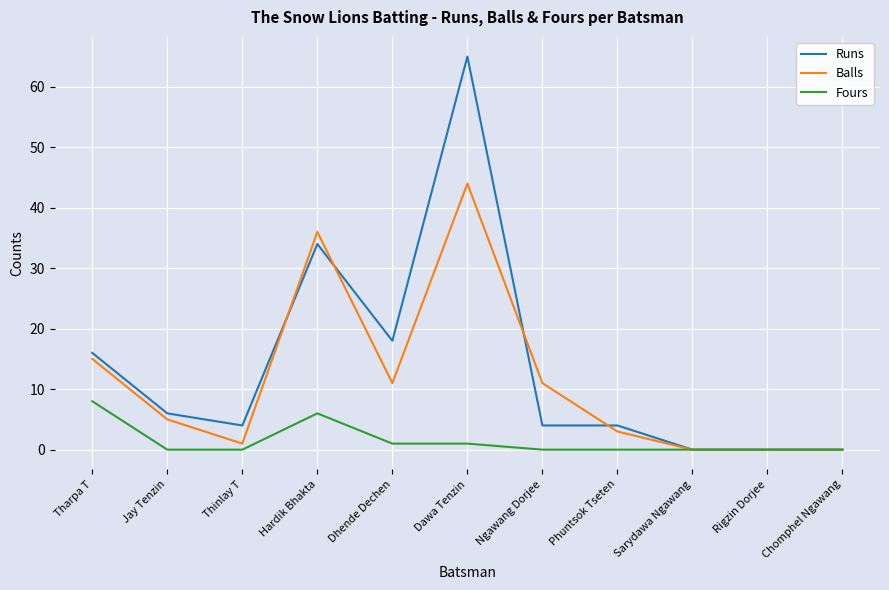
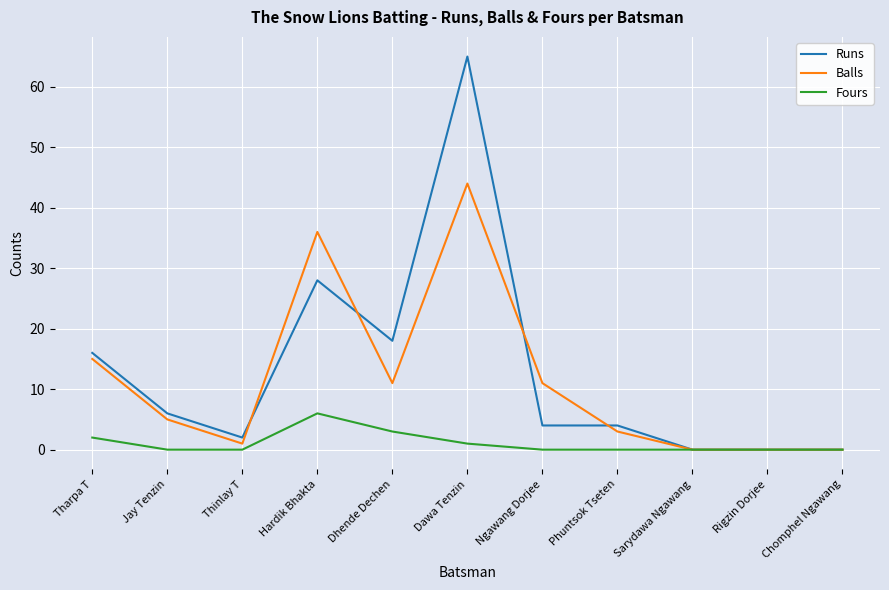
Fours, Tharpa T: 8 -> 2
Runs, Thinlay T: 4 -> 2
Runs, Hardik Bhakta: 34 -> 28
Fours, Dhende Dechen: 1 -> 3
